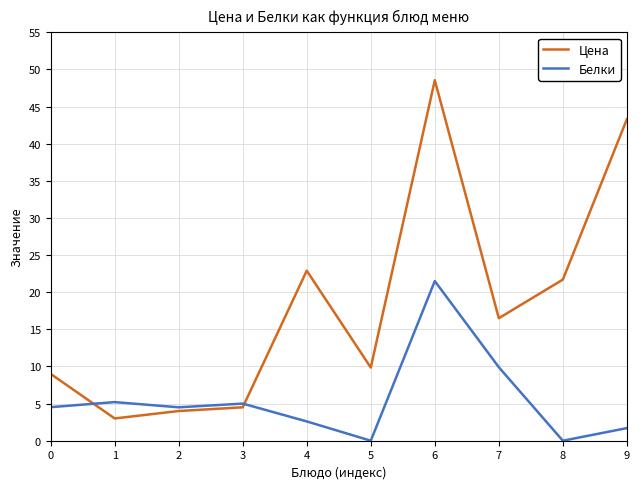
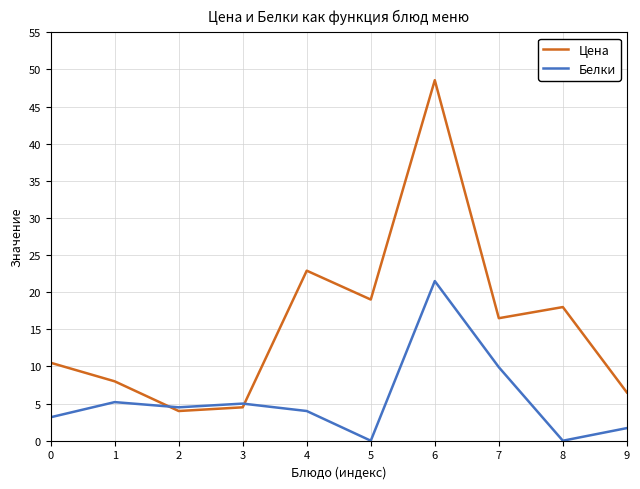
Цена, 0: 9 -> 11
Белки, 0: 5 -> 3
Цена, 1: 3 -> 8
Белки, 4: 3 -> 4
Цена, 5: 10 -> 19
Цена, 8: 22 -> 18
Цена, 9: 43 -> 7
